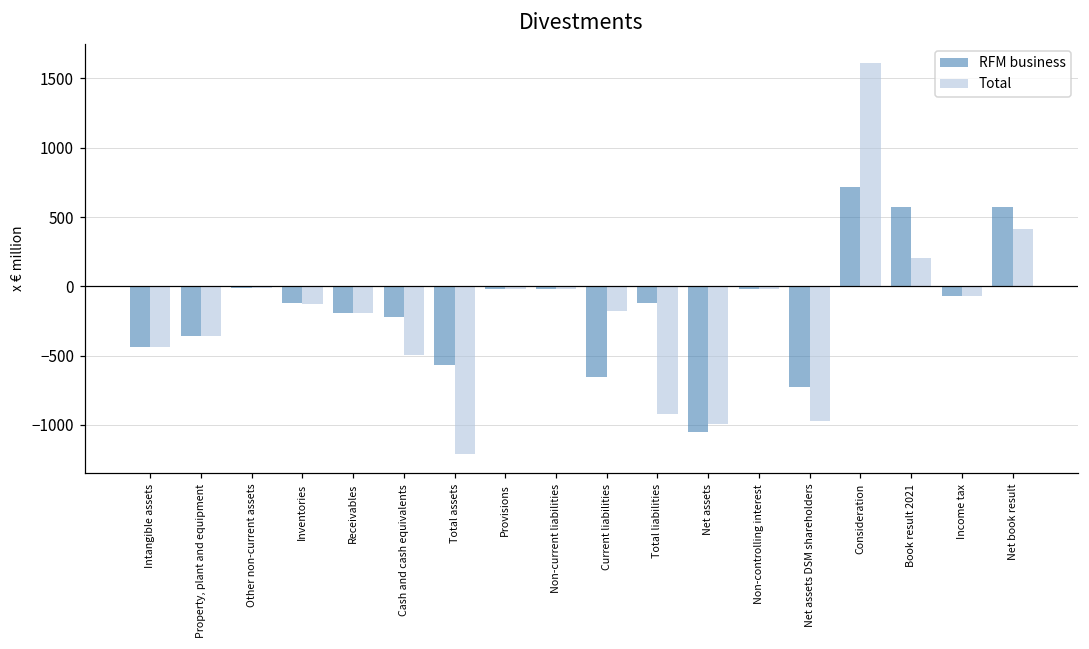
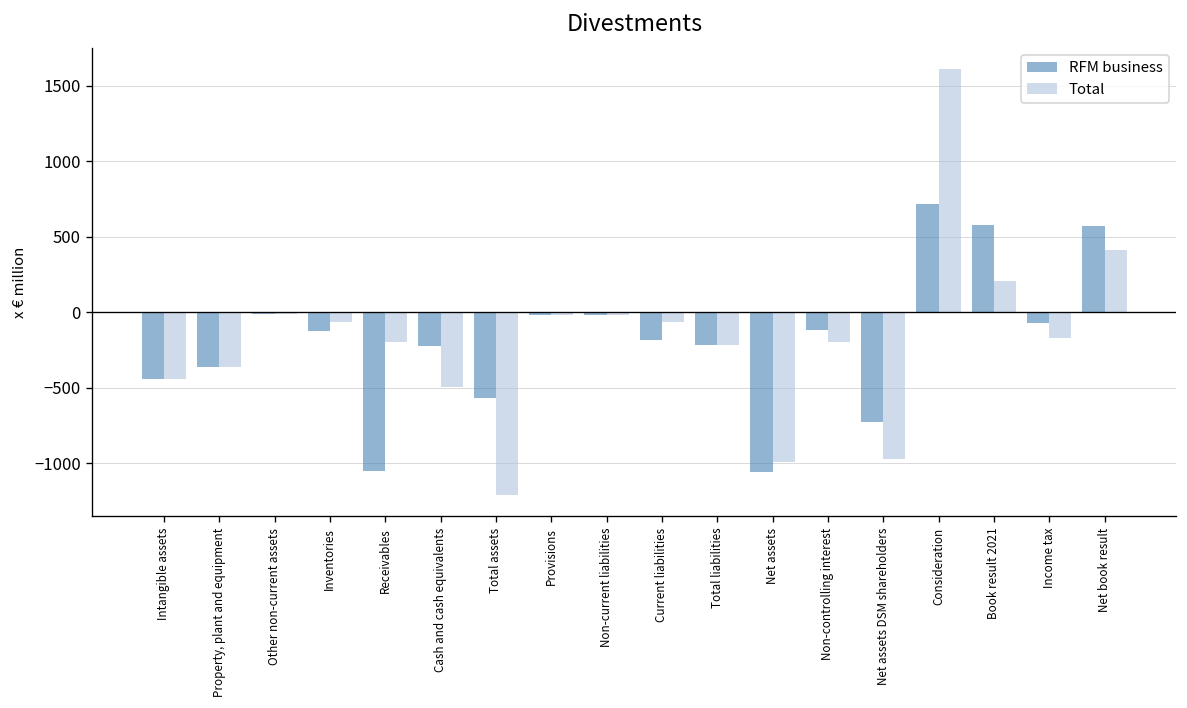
Total, Inventories: -130 -> -60
RFM business, Receivables: -190 -> -1050
RFM business, Current liabilities: -650 -> -180
Total, Current liabilities: -180 -> -70
RFM business, Total liabilities: -120 -> -220
Total, Total liabilities: -920 -> -220
RFM business, Non-controlling interest: -20 -> -120
Total, Non-controlling interest: -20 -> -190
Total, Income tax: -70 -> -170
